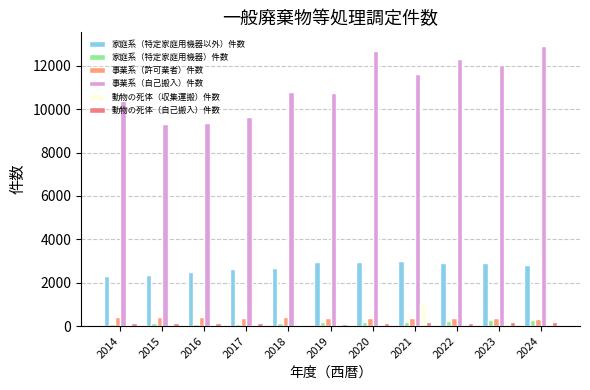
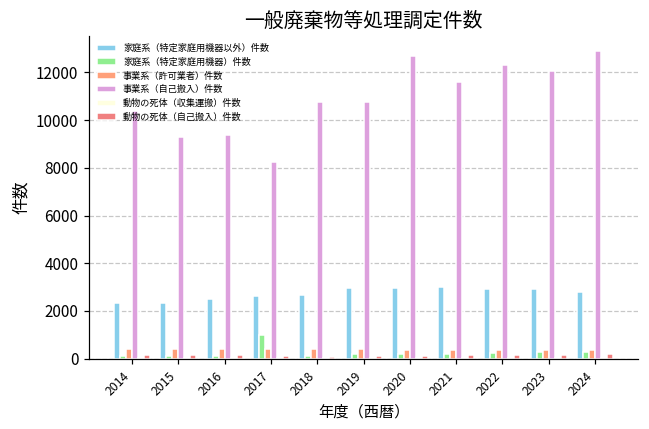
家庭系（特定家庭用機器）件数, 2017: 100 -> 1000
事業系（自己搬入）件数, 2017: 9600 -> 8300
動物の死体（収集運搬）件数, 2021: 1100 -> 0
